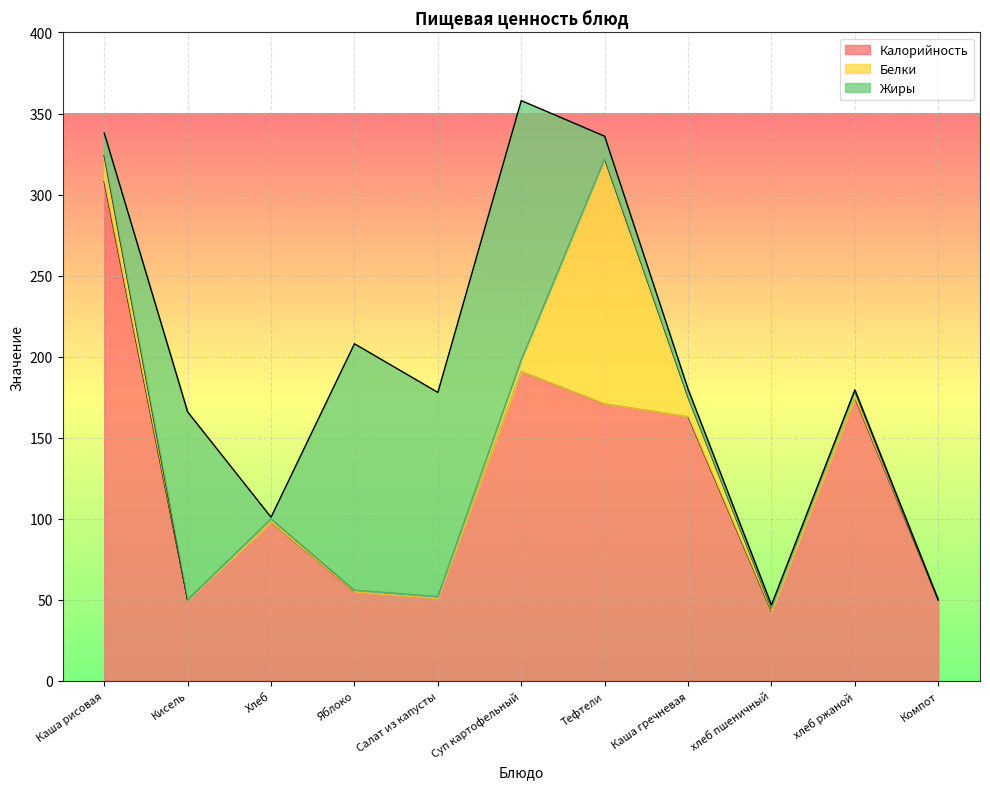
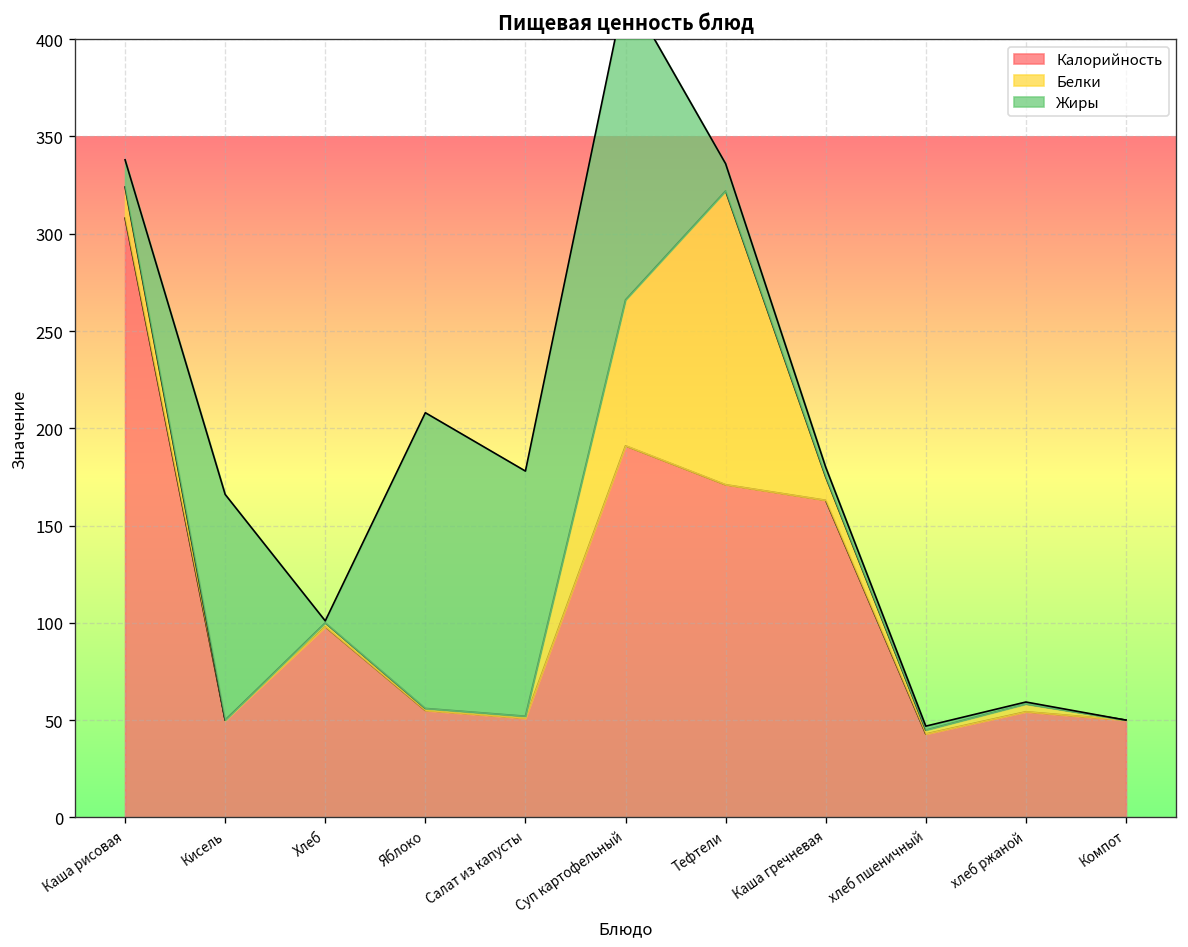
Белки, Суп картофельный: 7 -> 75
Калорийность, хлеб ржаной: 175 -> 54
